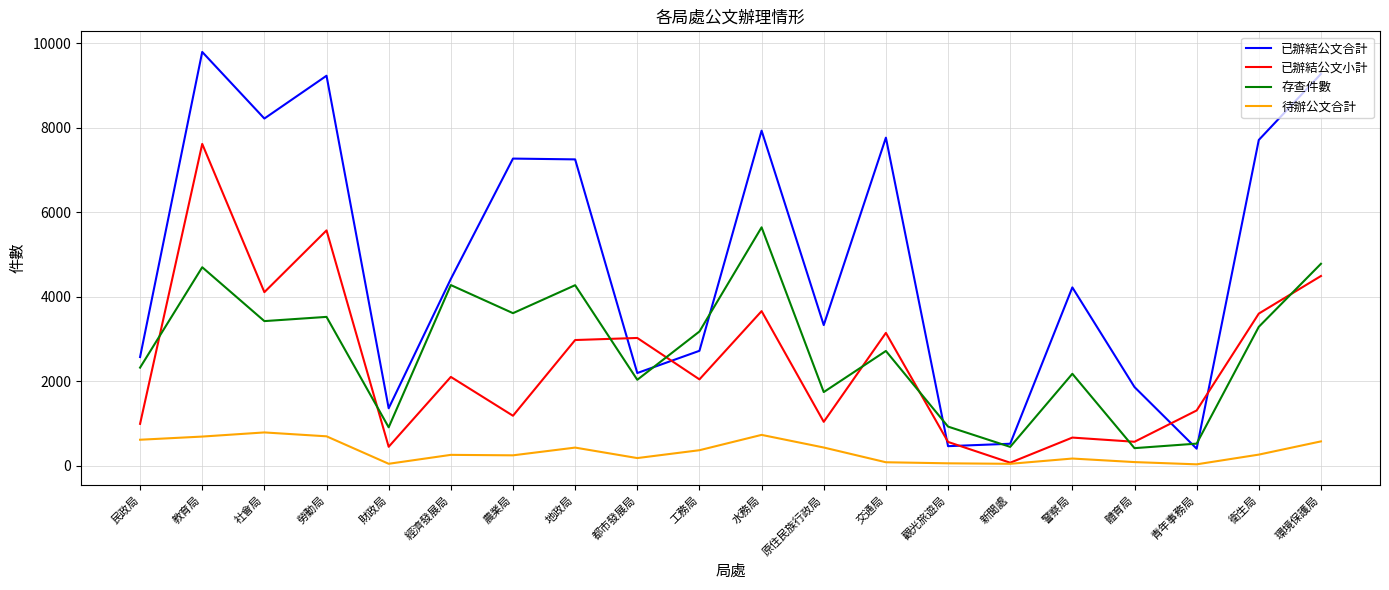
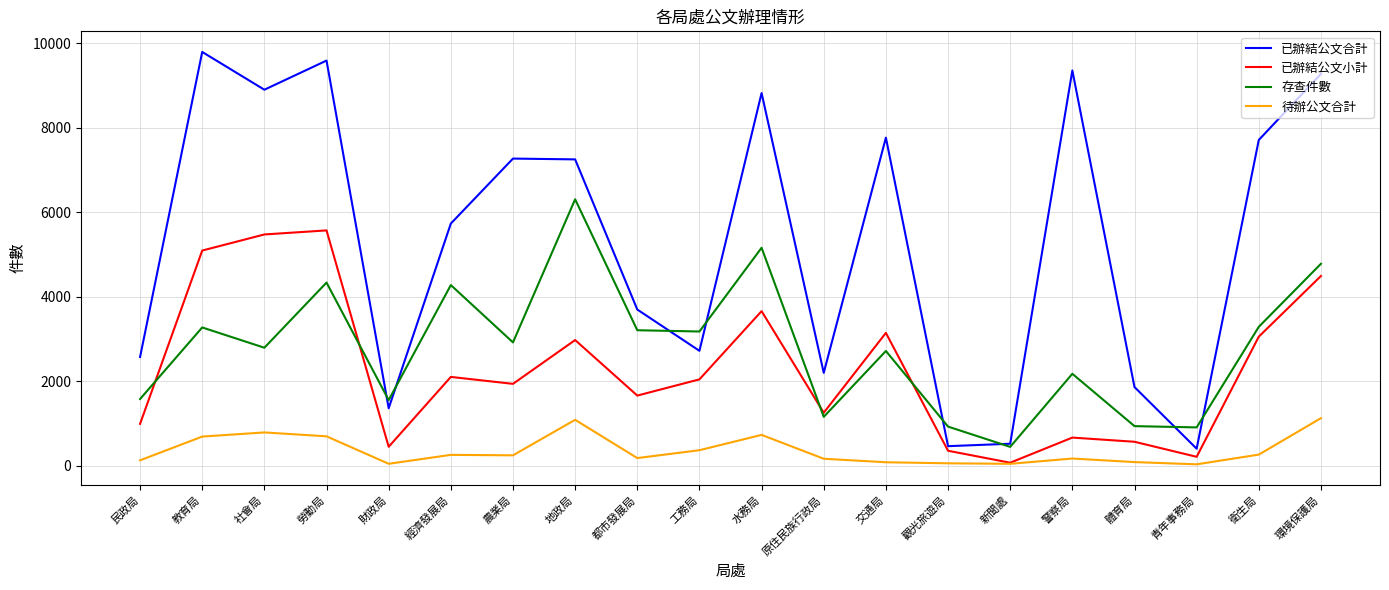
存查件數, 民政局: 2300 -> 1600
待辦公文合計, 民政局: 600 -> 100
已辦結公文小計, 教育局: 7600 -> 5100
存查件數, 教育局: 4700 -> 3300
已辦結公文合計, 社會局: 8200 -> 8900
已辦結公文小計, 社會局: 4100 -> 5500
存查件數, 社會局: 3400 -> 2800
已辦結公文合計, 勞動局: 9200 -> 9600
存查件數, 勞動局: 3500 -> 4300
存查件數, 財政局: 900 -> 1600
已辦結公文合計, 經濟發展局: 4400 -> 5700
已辦結公文小計, 農業局: 1200 -> 1900
存查件數, 農業局: 3600 -> 2900
存查件數, 地政局: 4300 -> 6300
待辦公文合計, 地政局: 400 -> 1100
已辦結公文合計, 都市發展局: 2200 -> 3700
已辦結公文小計, 都市發展局: 3000 -> 1700
存查件數, 都市發展局: 2000 -> 3200
已辦結公文合計, 水務局: 7900 -> 8800
存查件數, 水務局: 5600 -> 5200
已辦結公文合計, 原住民族行政局: 3300 -> 2200
已辦結公文小計, 原住民族行政局: 1000 -> 1300
存查件數, 原住民族行政局: 1700 -> 1200
待辦公文合計, 原住民族行政局: 400 -> 200
已辦結公文小計, 觀光旅遊局: 600 -> 400
已辦結公文合計, 警察局: 4200 -> 9400
存查件數, 體育局: 400 -> 900
已辦結公文小計, 青年事務局: 1300 -> 200
存查件數, 青年事務局: 500 -> 900
已辦結公文小計, 衛生局: 3600 -> 3100
待辦公文合計, 環境保護局: 600 -> 1100
